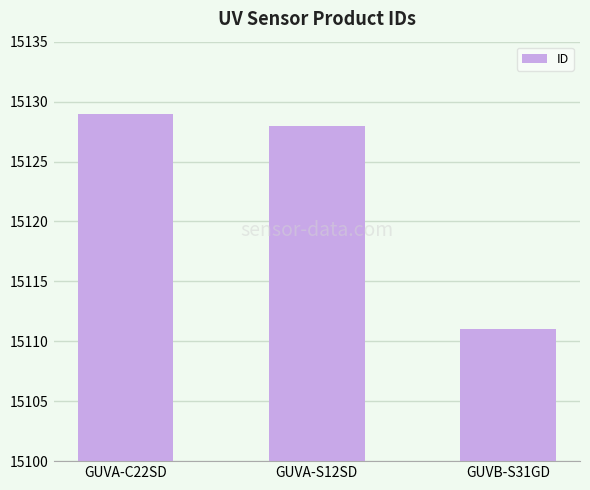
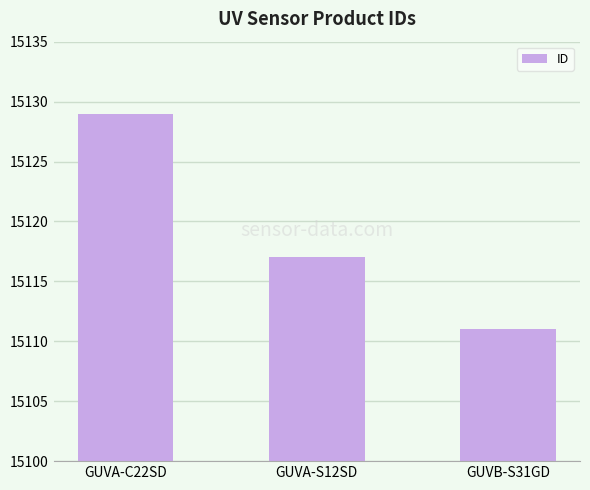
GUVA-S12SD: 15128 -> 15117
